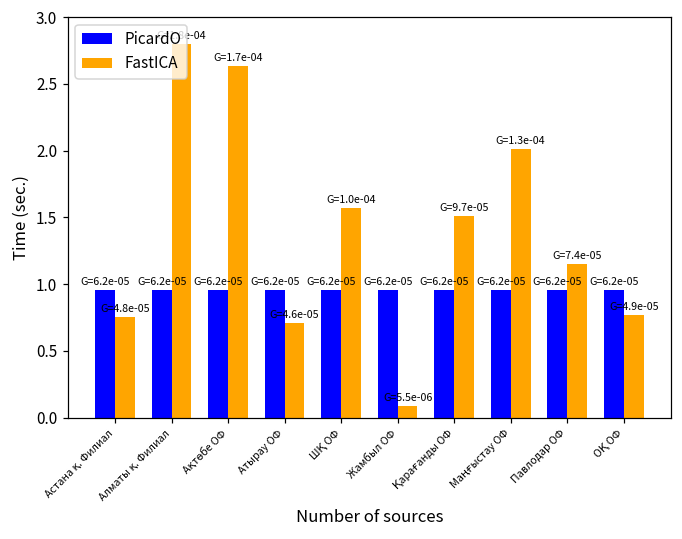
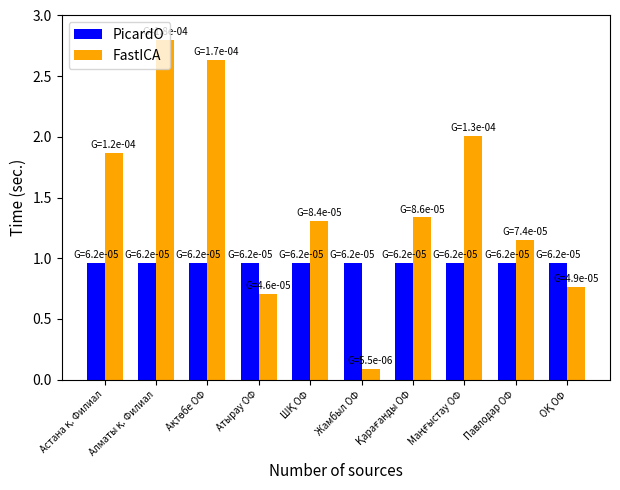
FastICA, Астана қ. Филиал: 4.8e-05 -> 1.2e-04
FastICA, ШҚ ОФ: 1.0e-04 -> 8.4e-05
FastICA, Қарағанды ОФ: 9.7e-05 -> 8.6e-05
